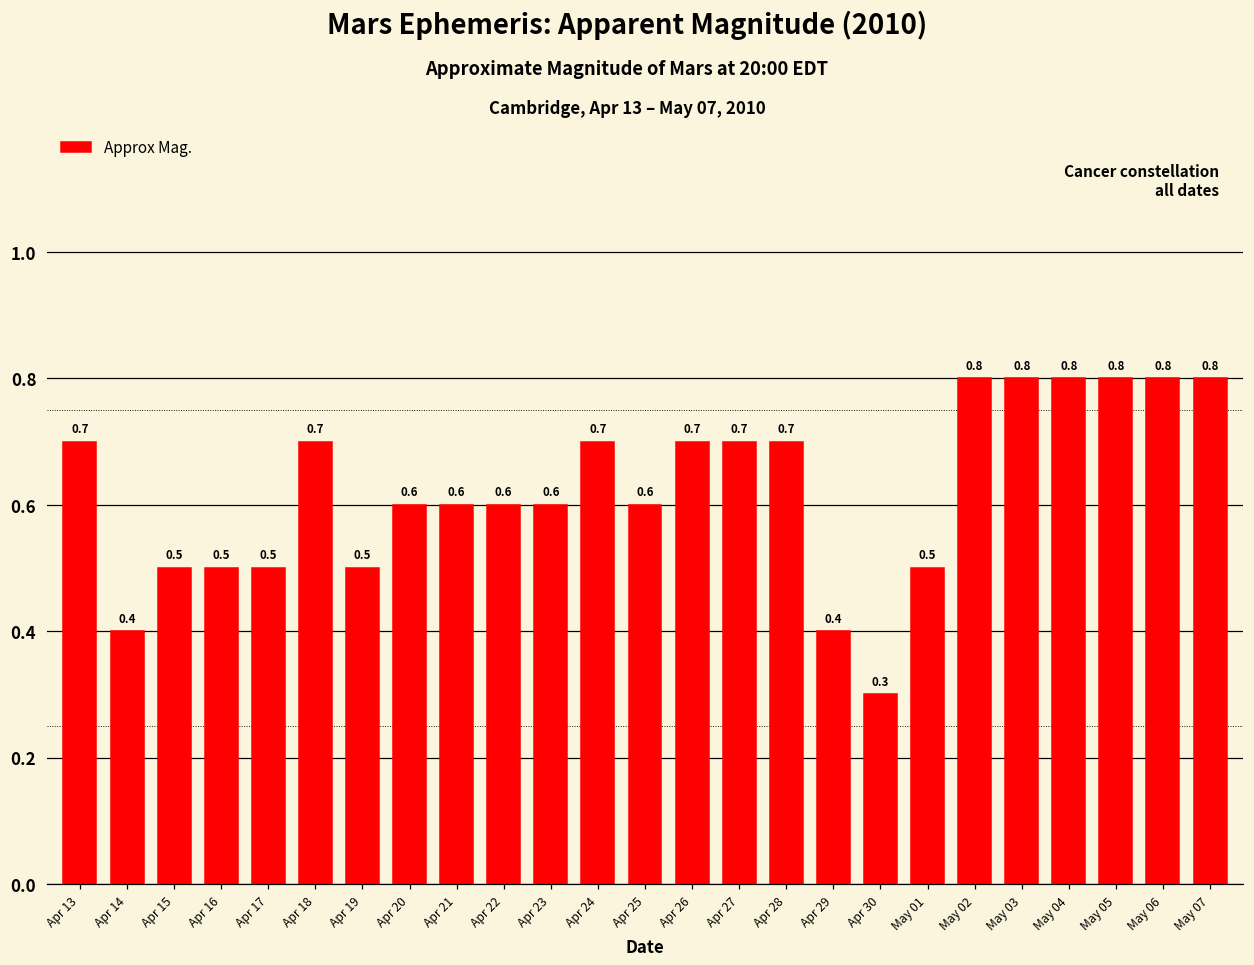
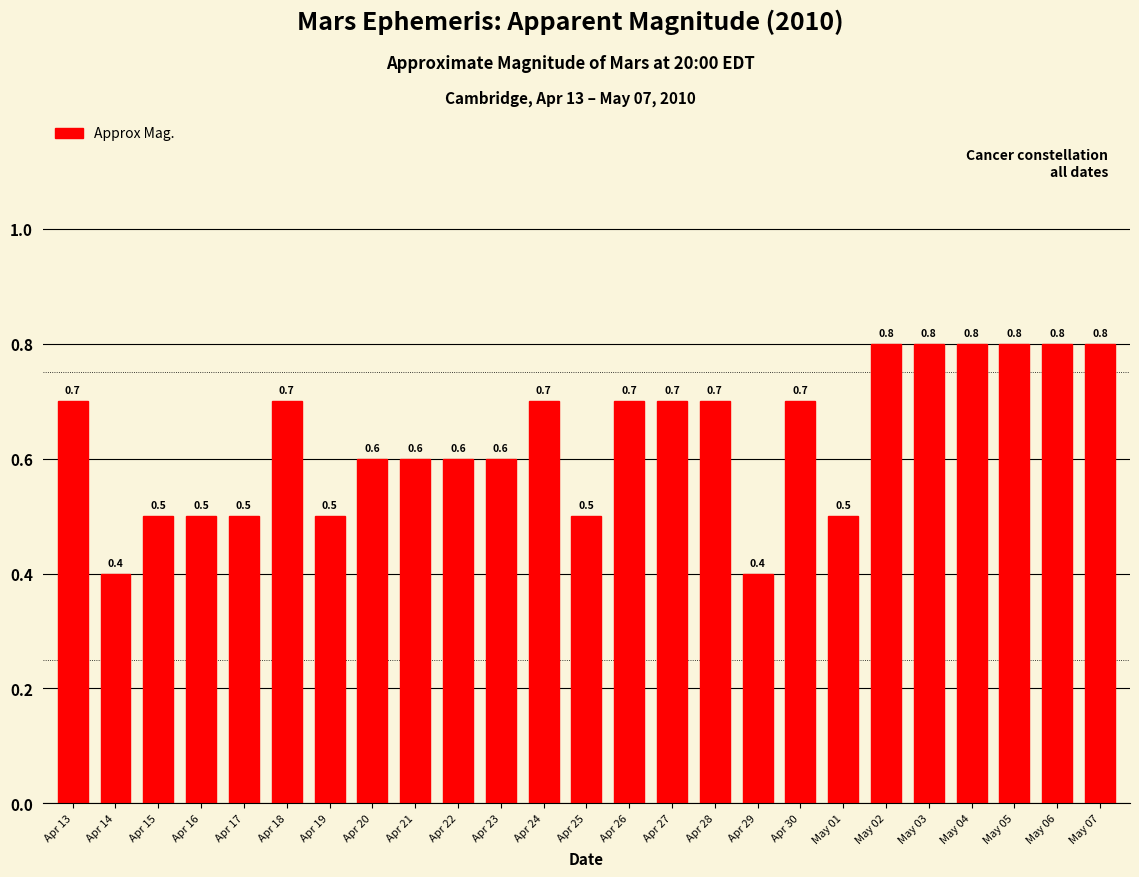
Apr 25: 0.6 -> 0.5
Apr 30: 0.3 -> 0.7
